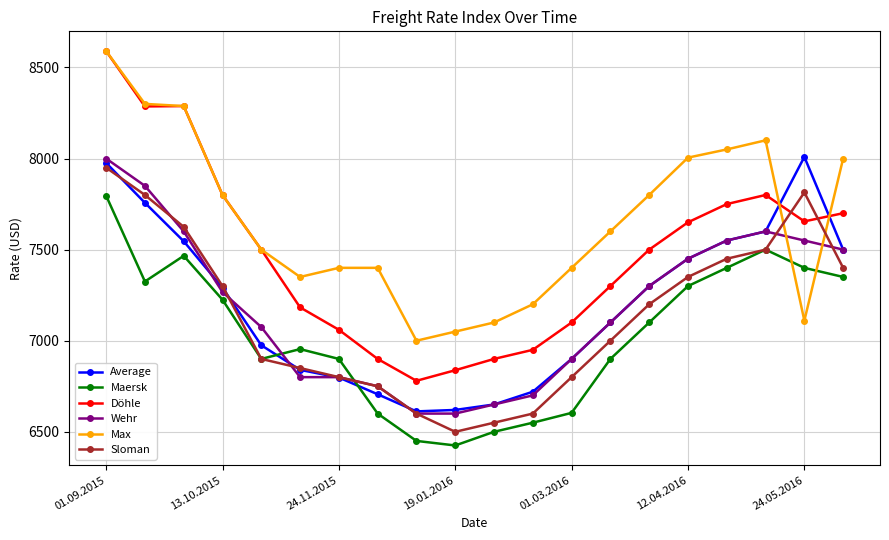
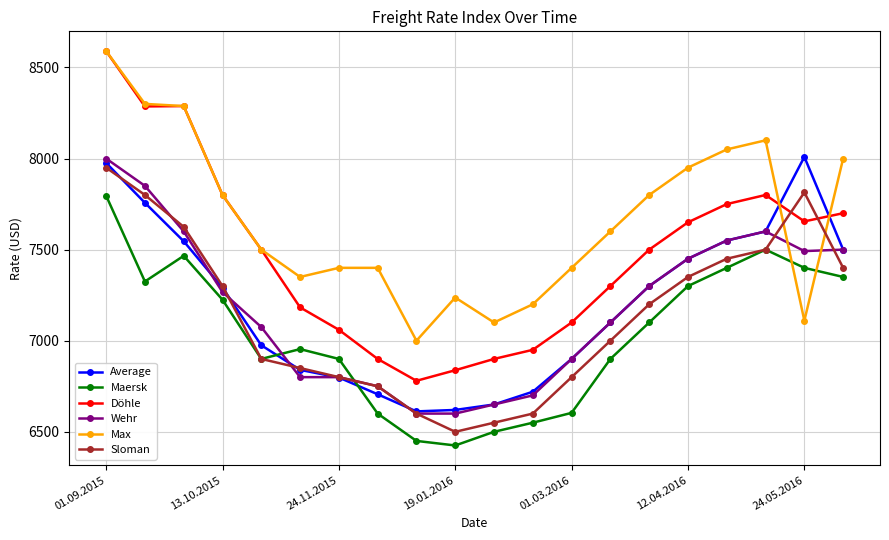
Max, 19.01.2016: 7050 -> 7240
Max, 12.04.2016: 8010 -> 7950
Wehr, 24.05.2016: 7550 -> 7490
